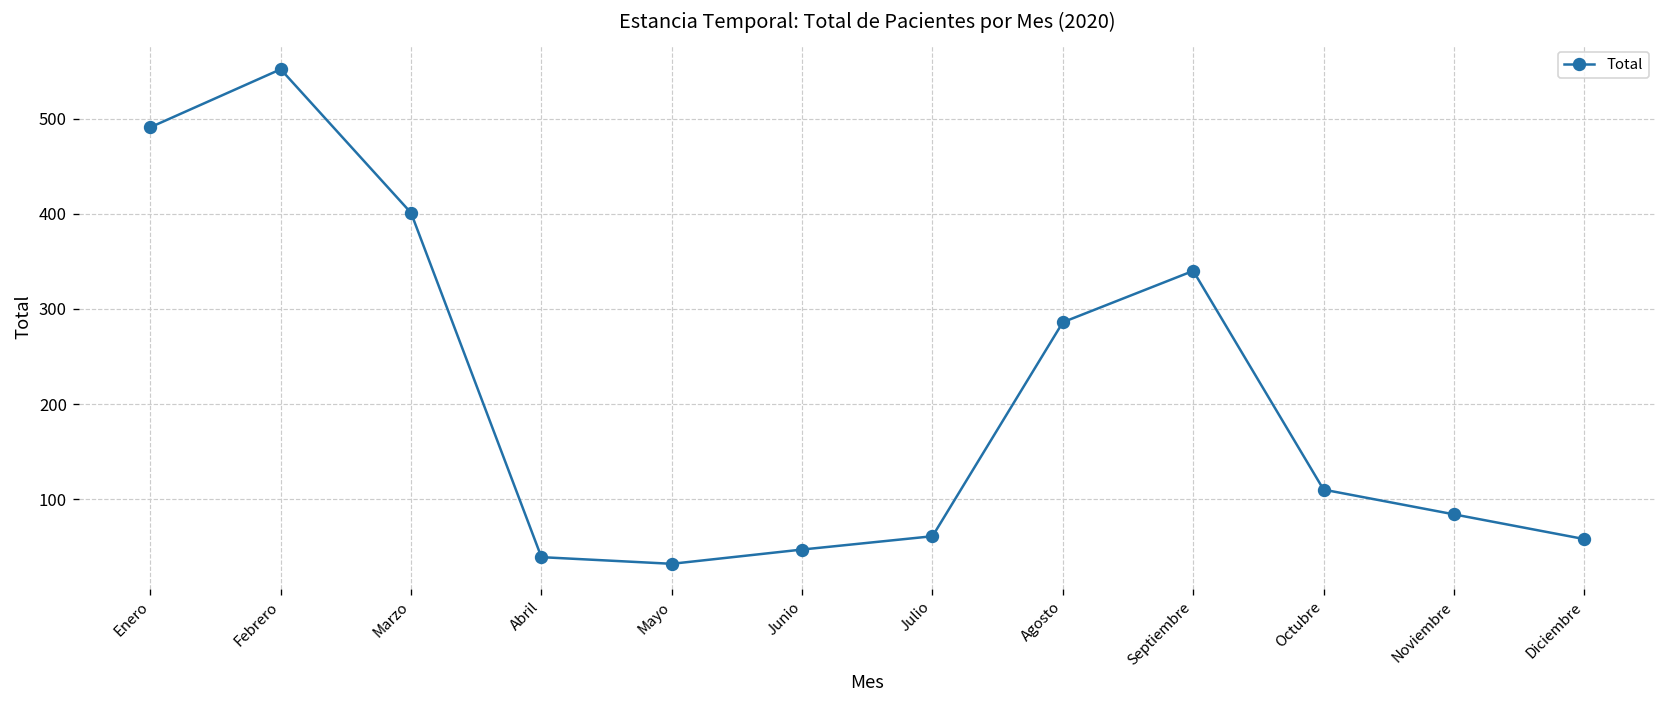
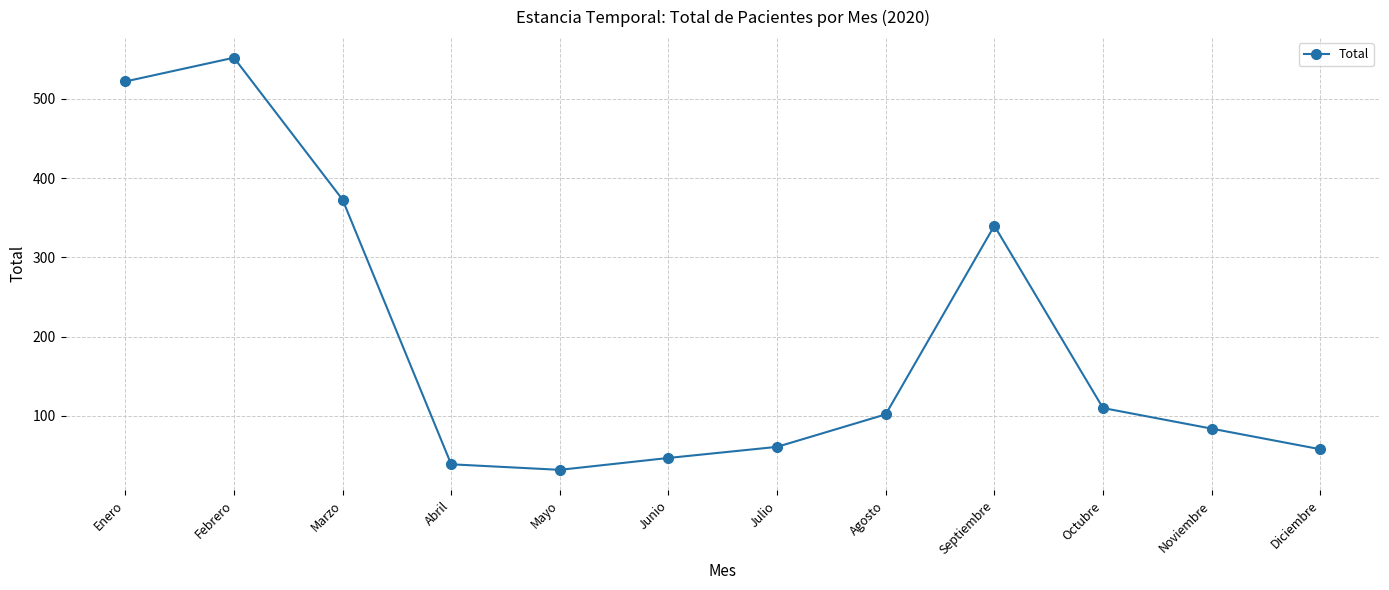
Enero: 490 -> 520
Marzo: 400 -> 370
Agosto: 290 -> 100
